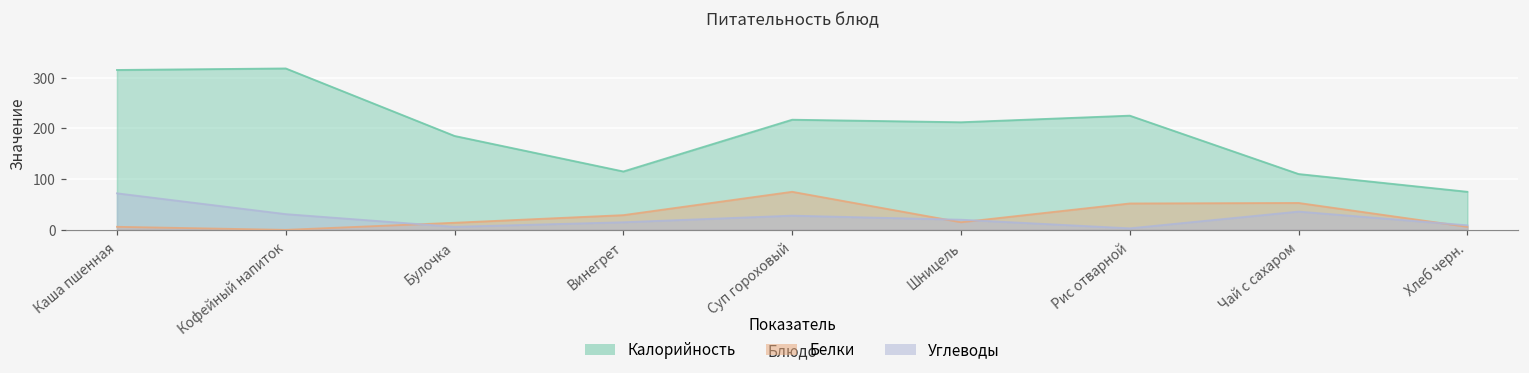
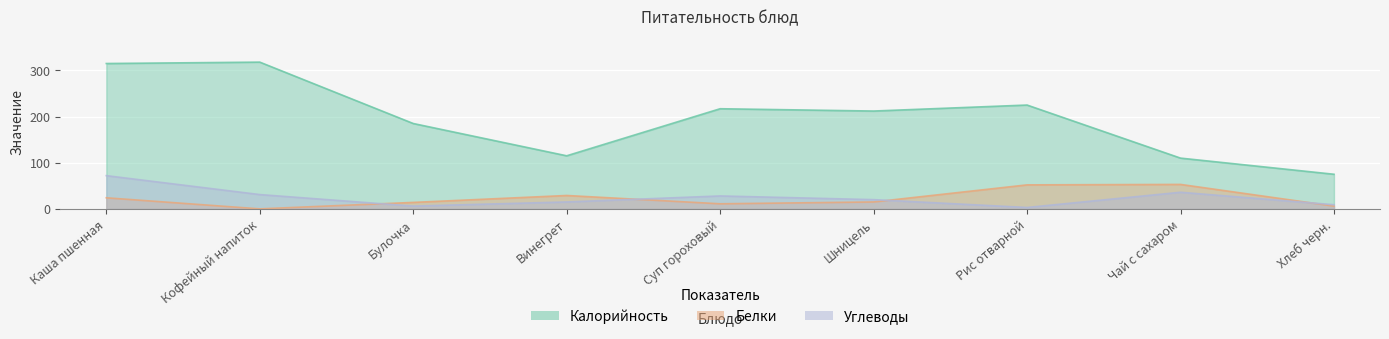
Белки, Каша пшенная: 10 -> 20
Белки, Суп гороховый: 80 -> 10
